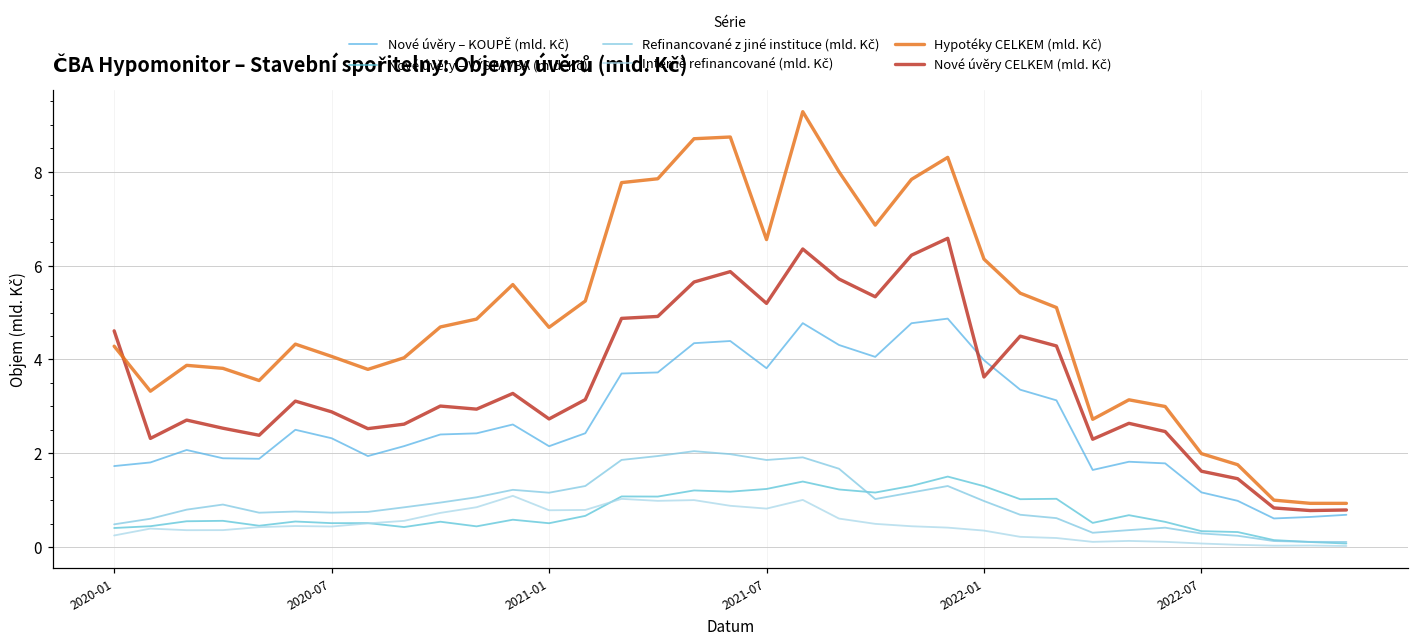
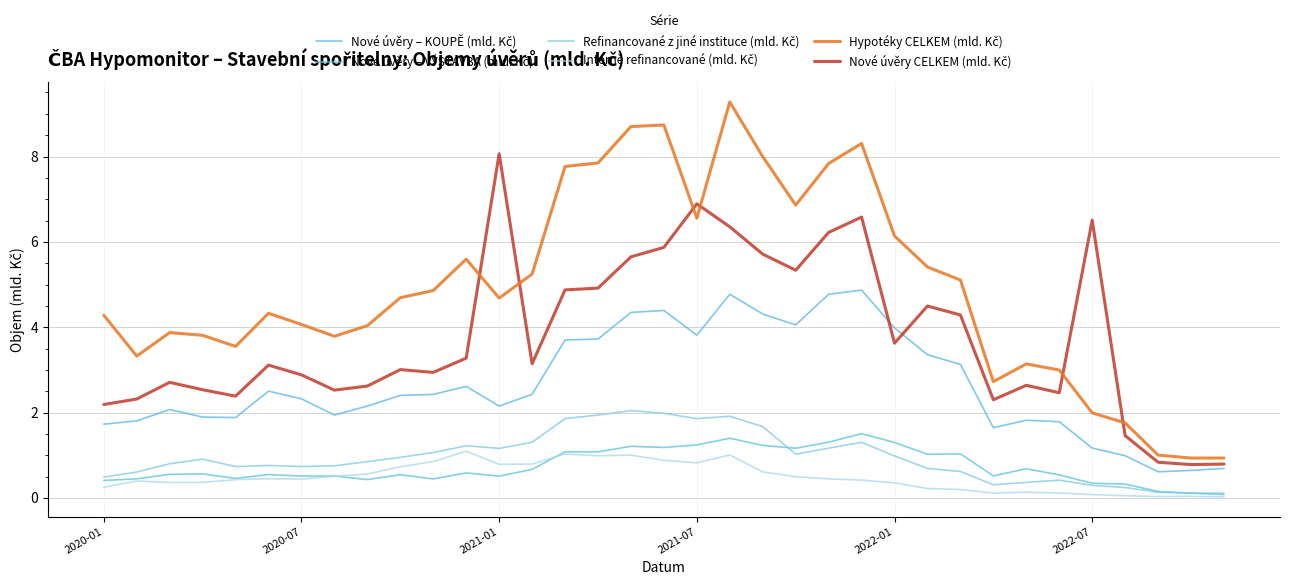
Nové úvěry CELKEM (mld. Kč), 2020-01: 4.6 -> 2.2
Nové úvěry CELKEM (mld. Kč), 2021-01: 2.7 -> 8.1
Nové úvěry CELKEM (mld. Kč), 2021-07: 5.2 -> 6.9
Nové úvěry CELKEM (mld. Kč), 2022-07: 1.6 -> 6.5
